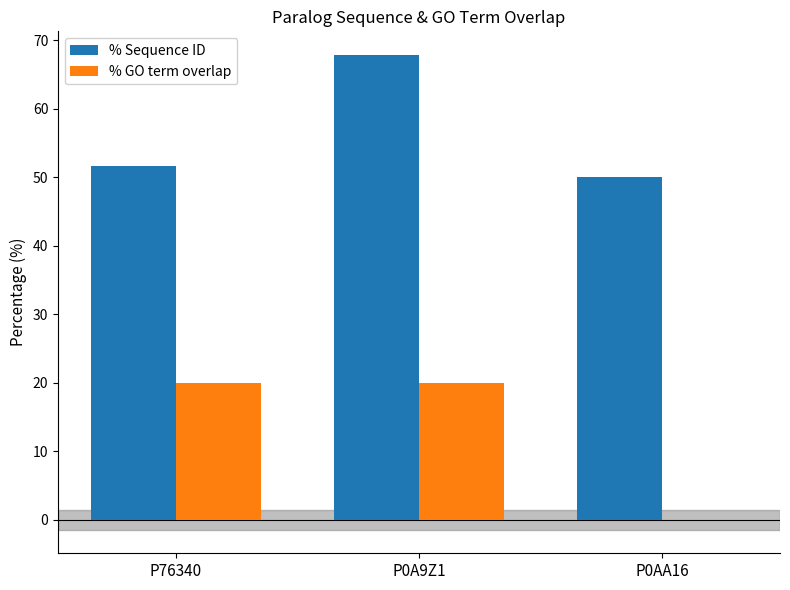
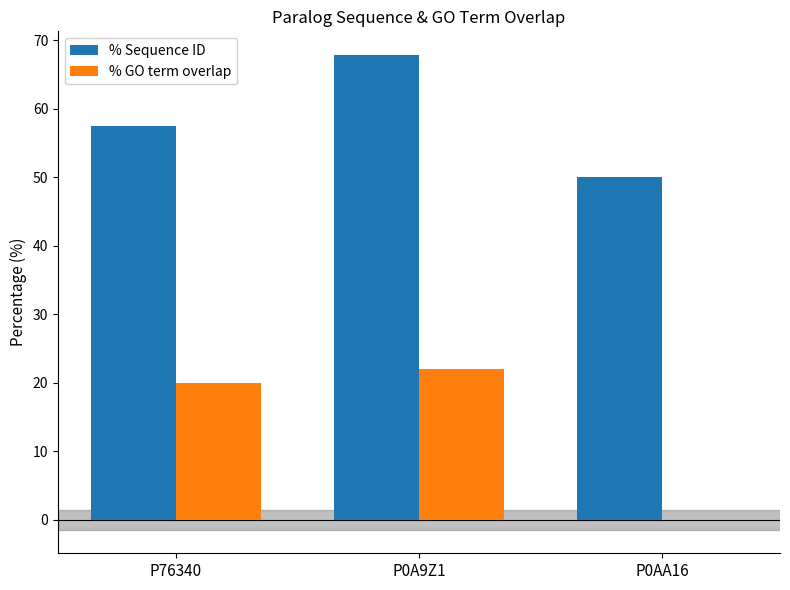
% Sequence ID, P76340: 52 -> 57
% GO term overlap, P0A9Z1: 20 -> 22
